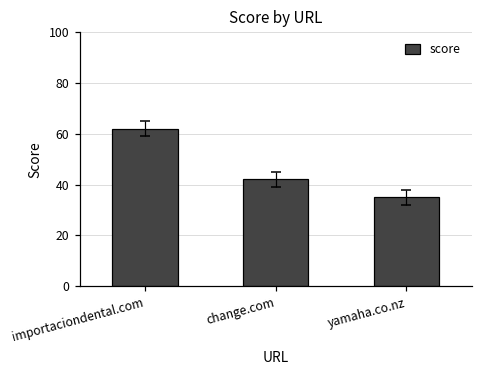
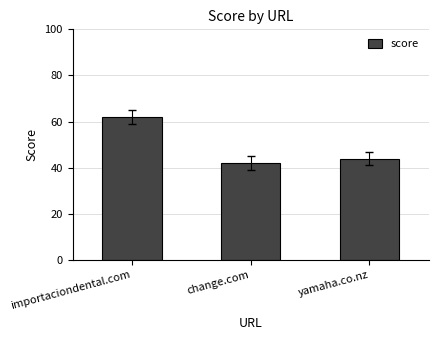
score, yamaha.co.nz: 35 -> 44
